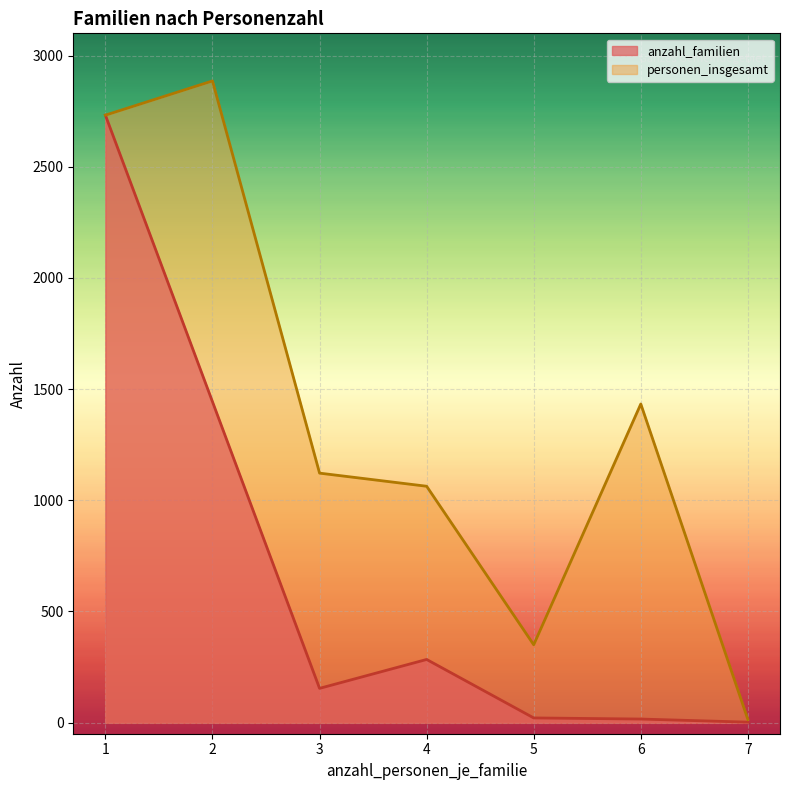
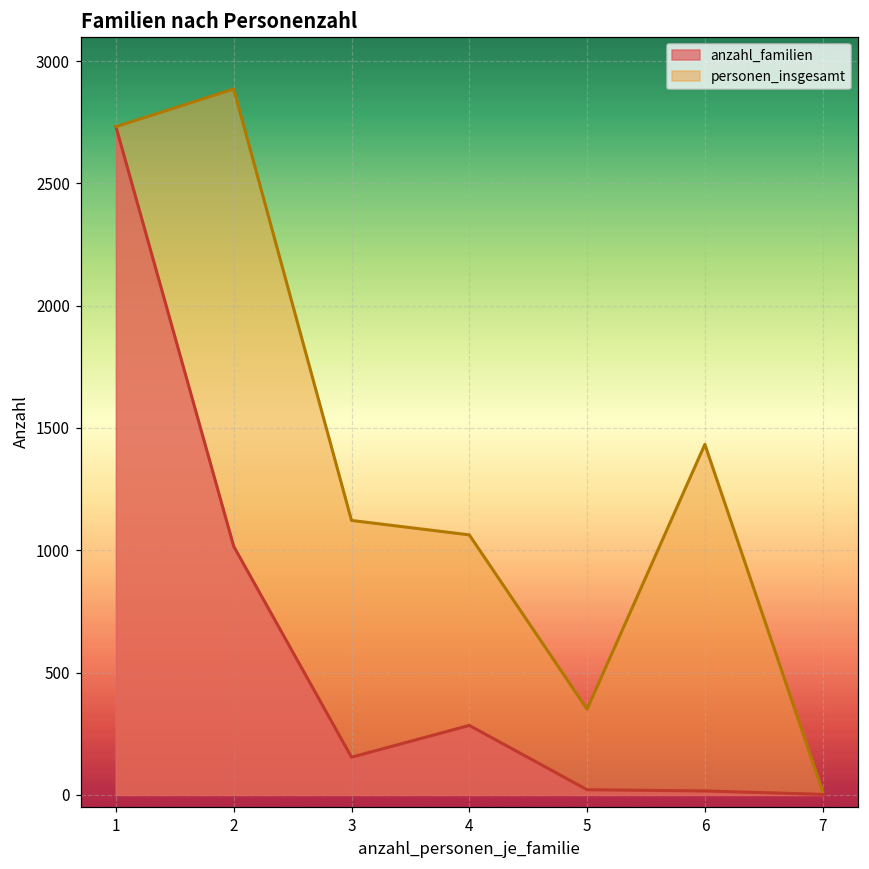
anzahl_familien, 2: 1440 -> 1020
